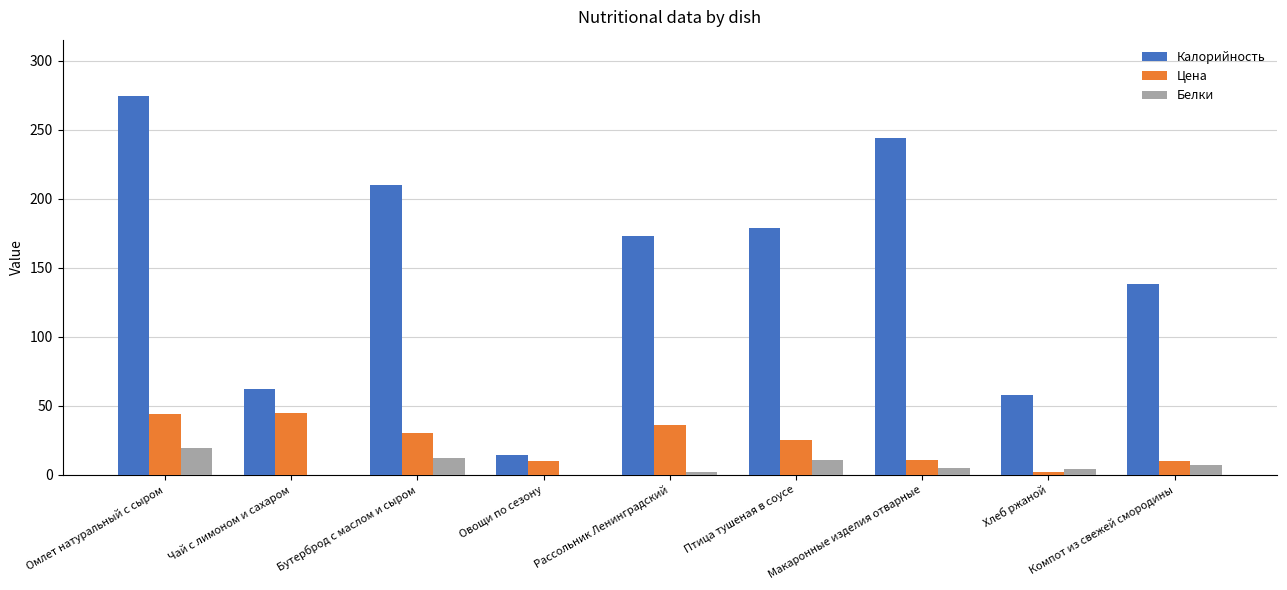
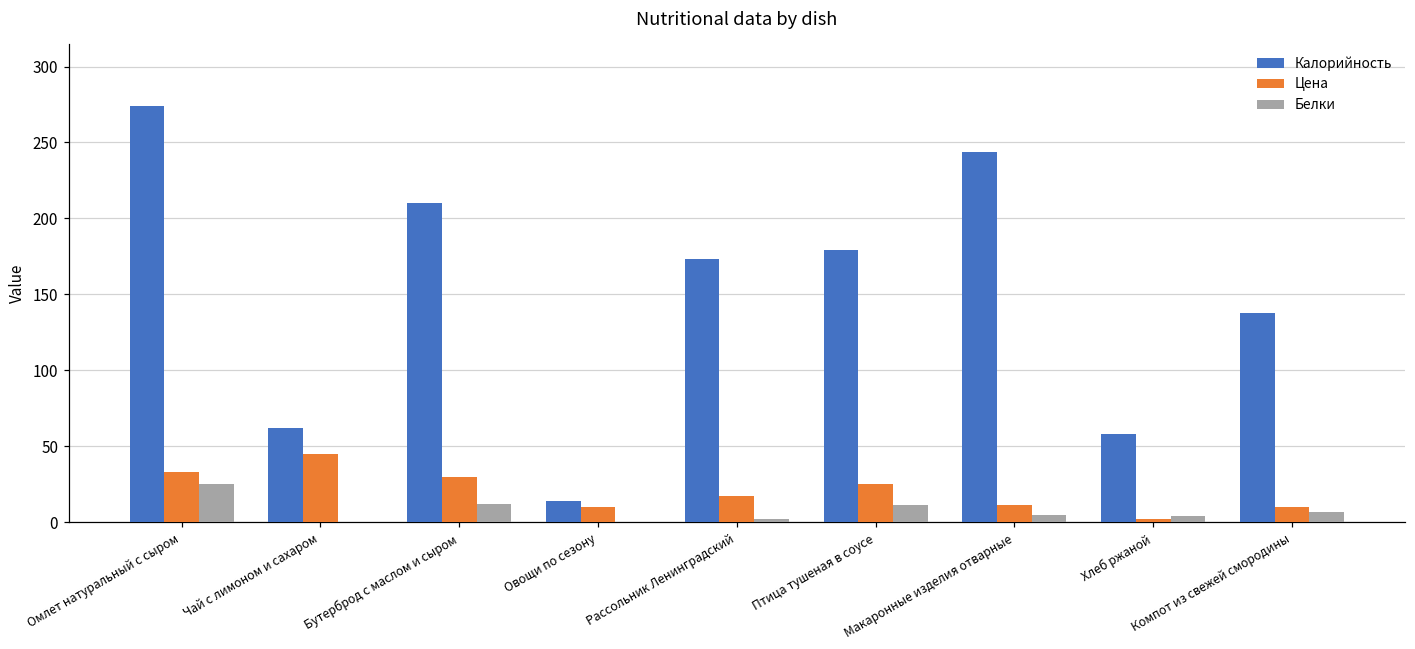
Цена, Омлет натуральный с сыром: 44 -> 33
Белки, Омлет натуральный с сыром: 19 -> 25
Цена, Рассольник Ленинградский: 36 -> 17
